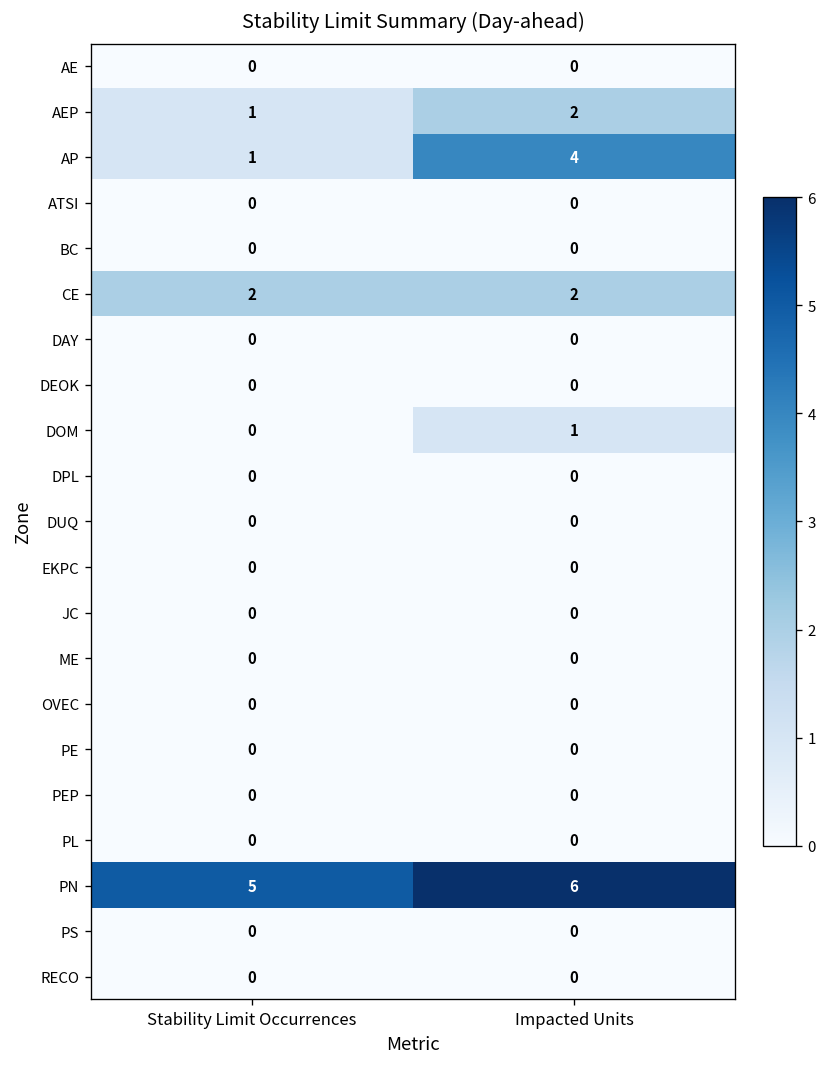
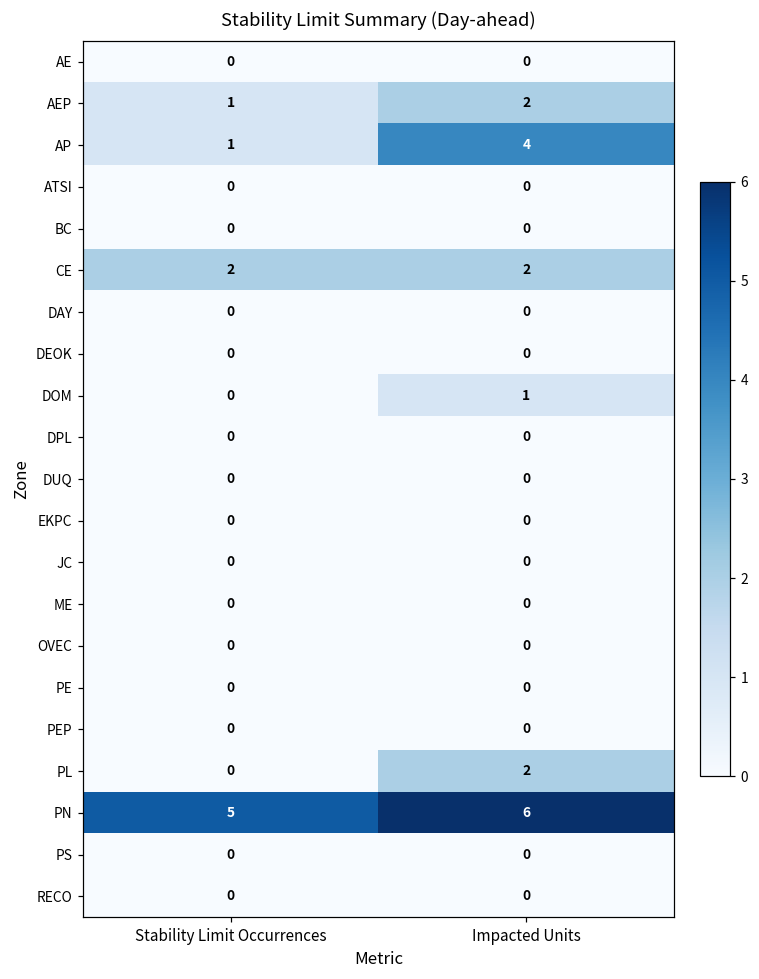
PL, Impacted Units: 0 -> 2
